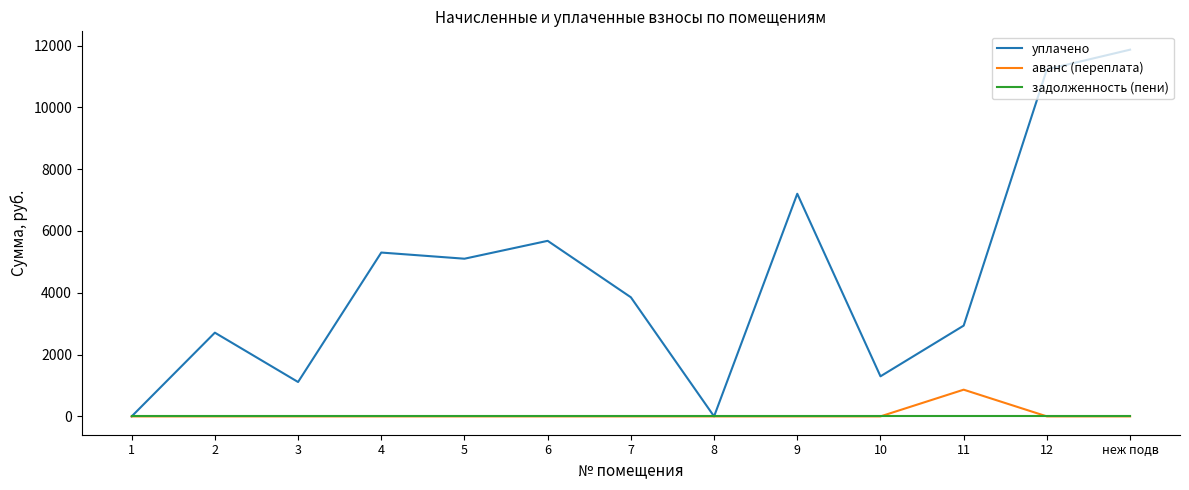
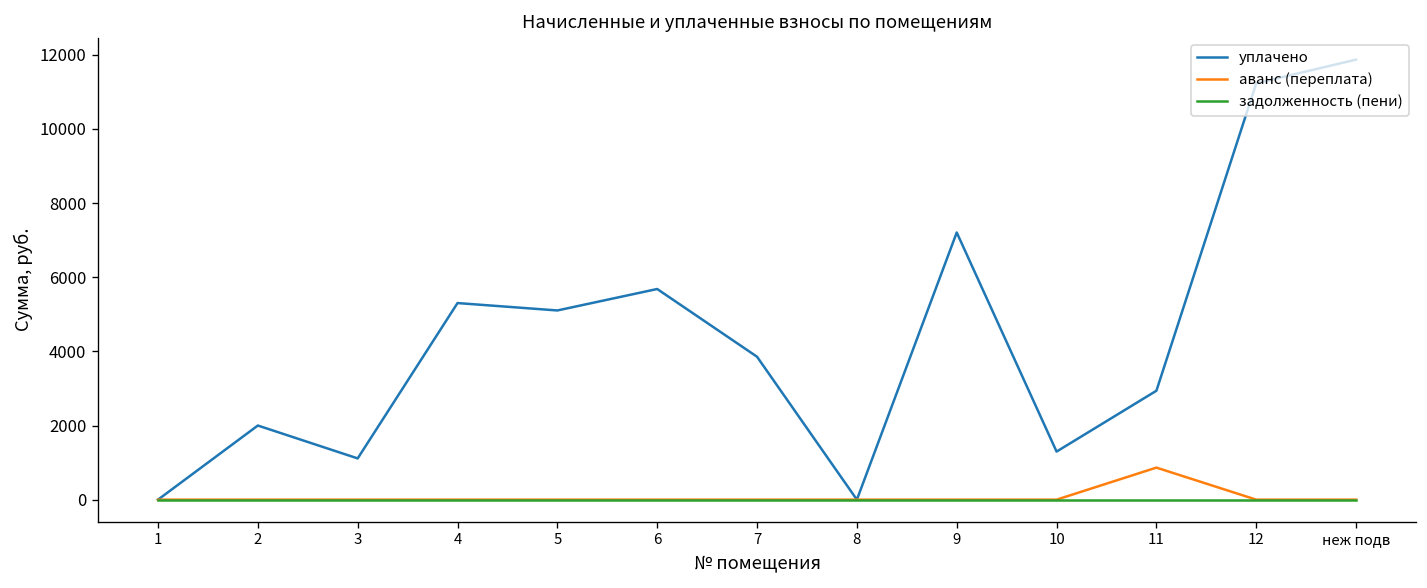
уплачено, 2: 2700 -> 2000
